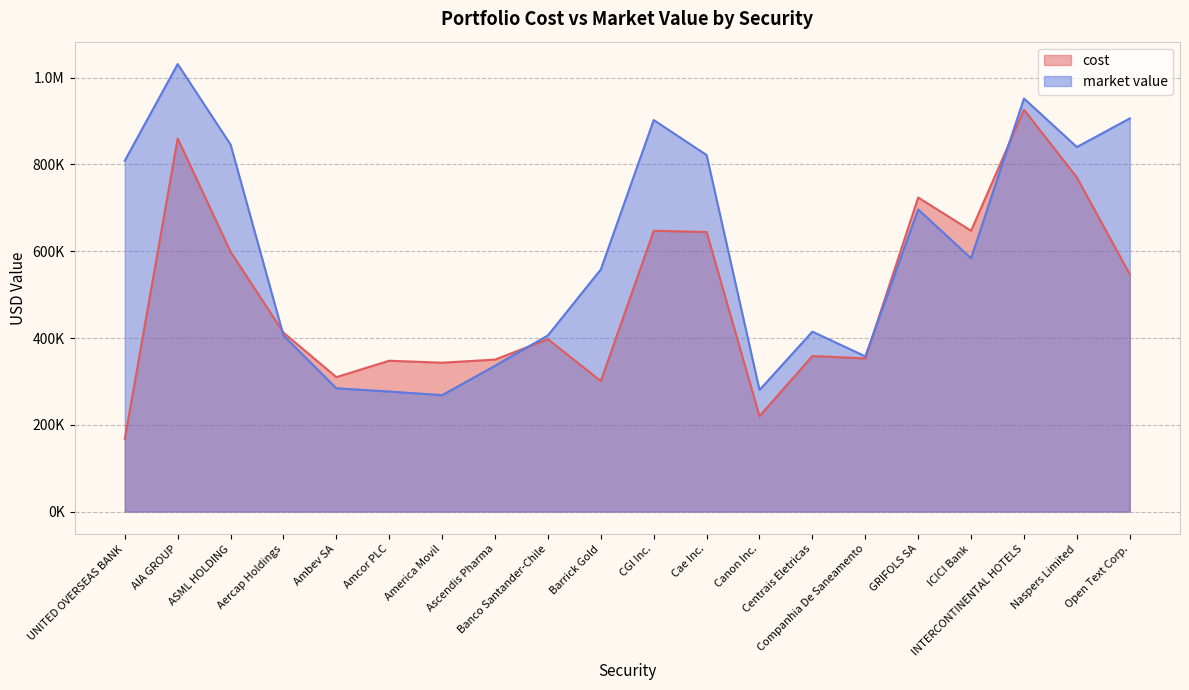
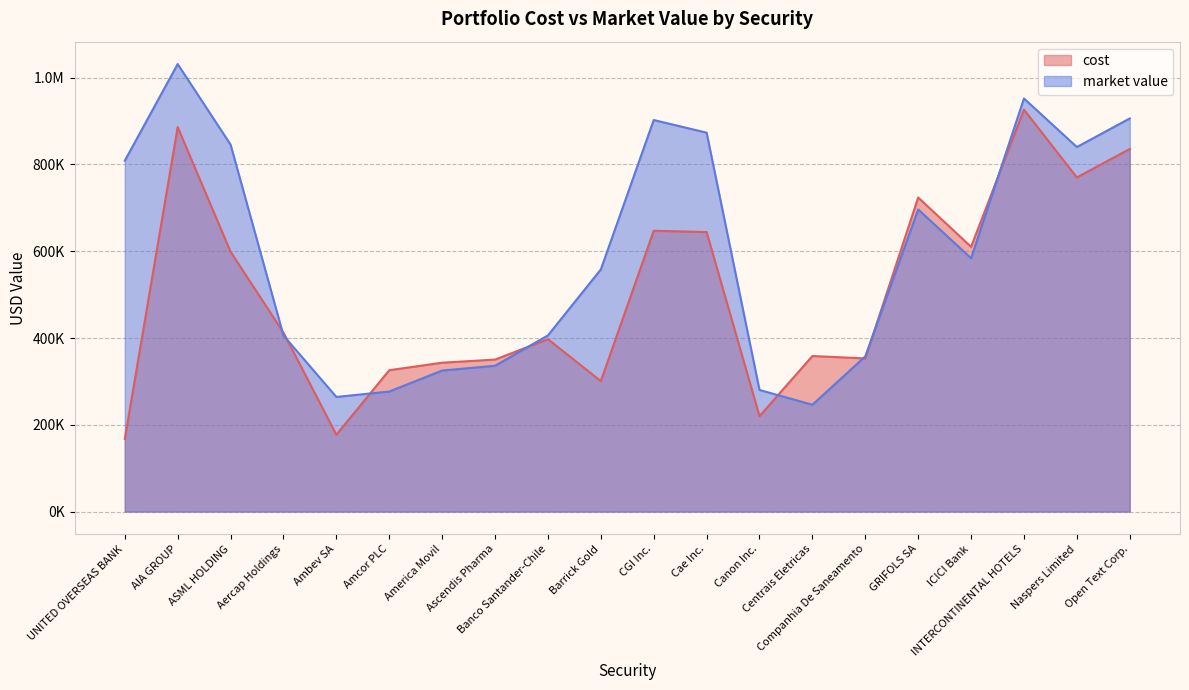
cost, AIA GROUP: 860000 -> 890000
cost, Ambev SA: 310000 -> 180000
market value, Ambev SA: 280000 -> 260000
cost, Amcor PLC: 350000 -> 330000
market value, America Movil: 270000 -> 330000
market value, Cae Inc.: 820000 -> 870000
market value, Centrais Eletricas: 410000 -> 250000
cost, ICICI Bank: 650000 -> 610000
cost, Open Text Corp.: 550000 -> 840000
